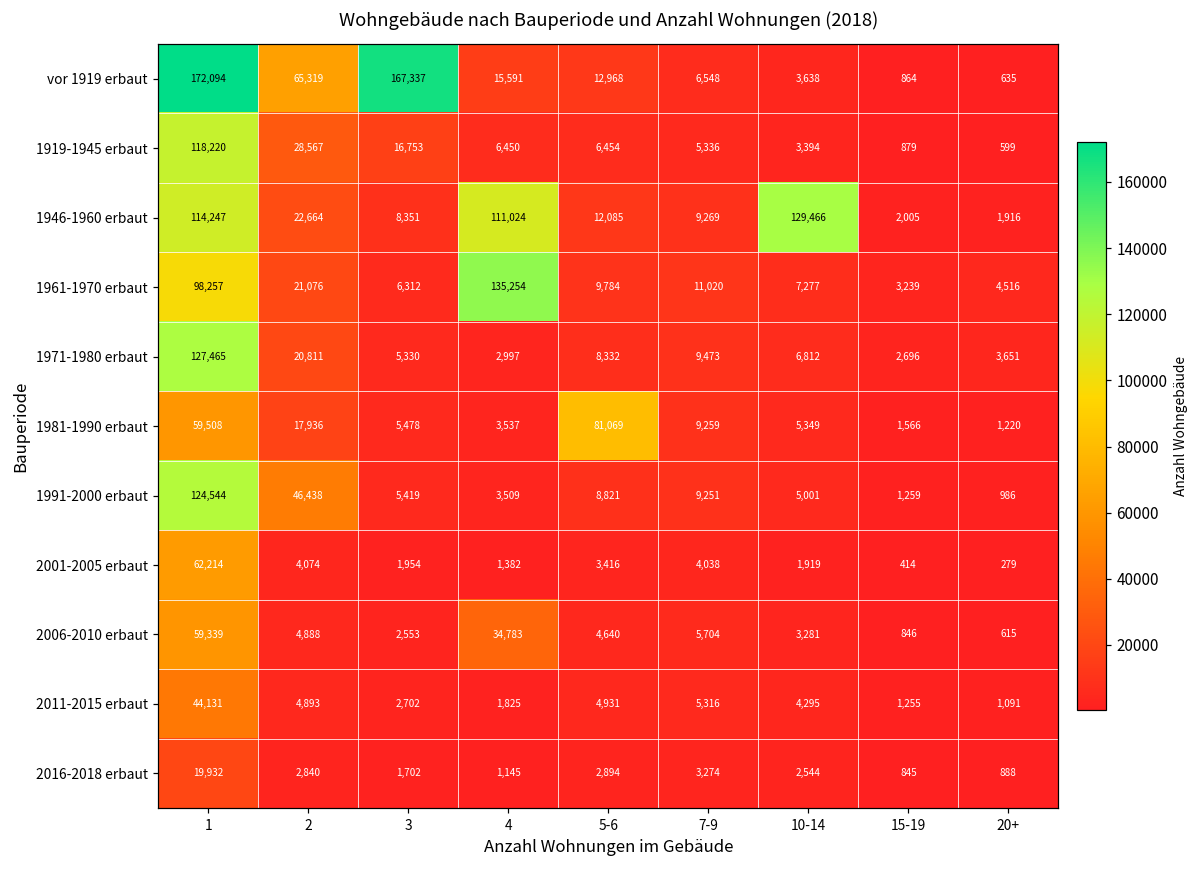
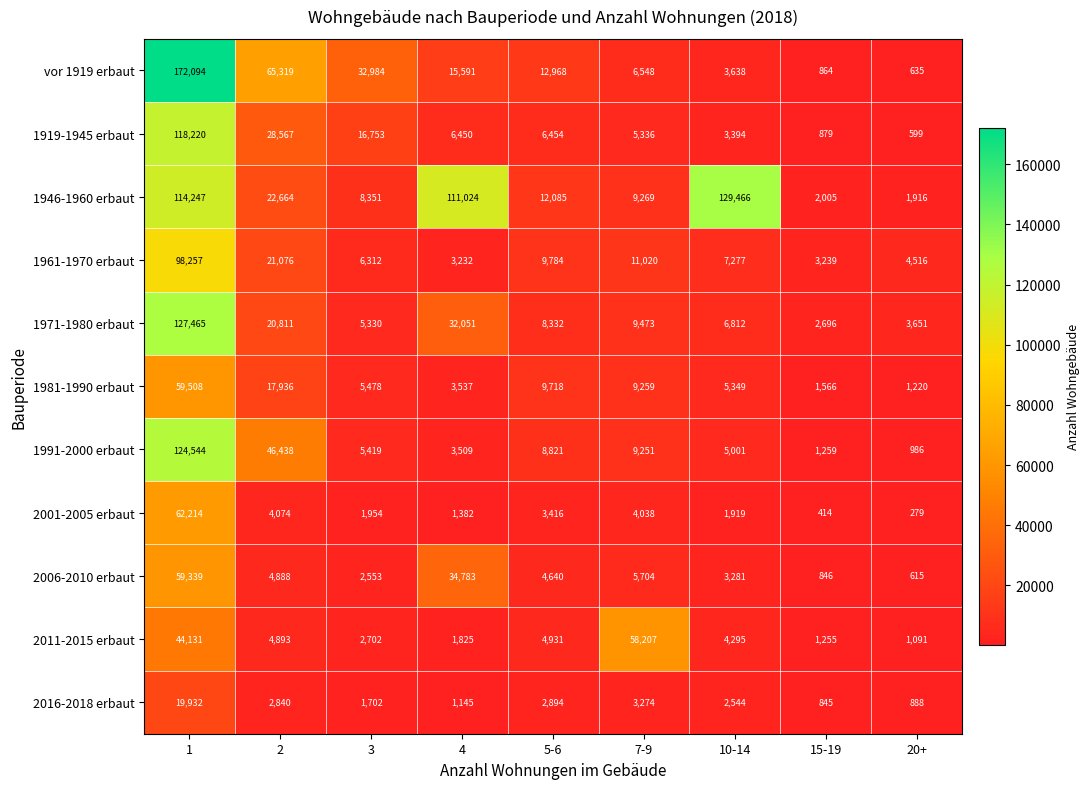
vor 1919 erbaut, 3: 167,337 -> 32,984
1961-1970 erbaut, 4: 135,254 -> 3,232
1971-1980 erbaut, 4: 2,997 -> 32,051
1981-1990 erbaut, 5-6: 81,069 -> 9,718
2011-2015 erbaut, 7-9: 5,316 -> 58,207
